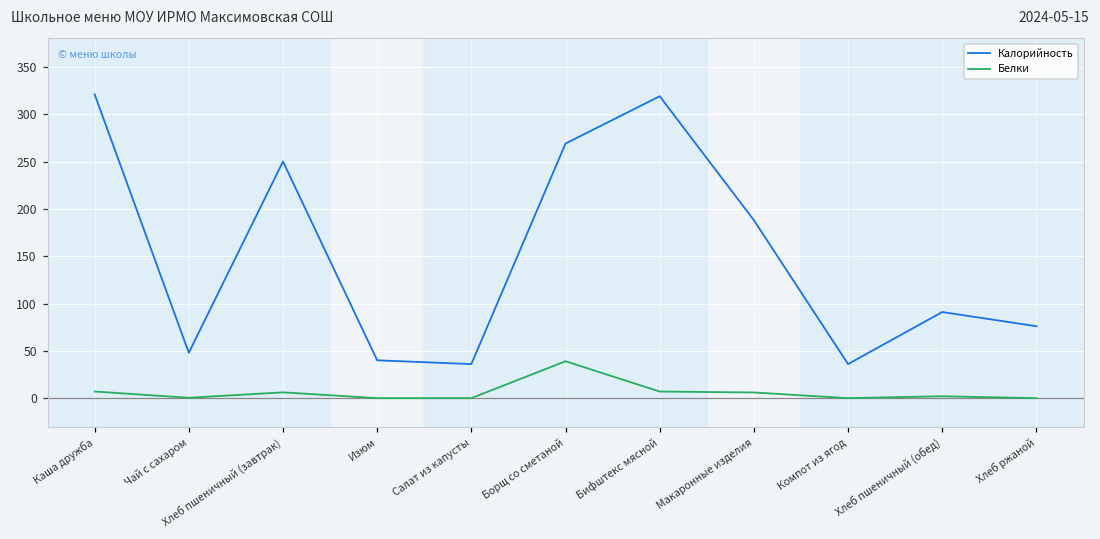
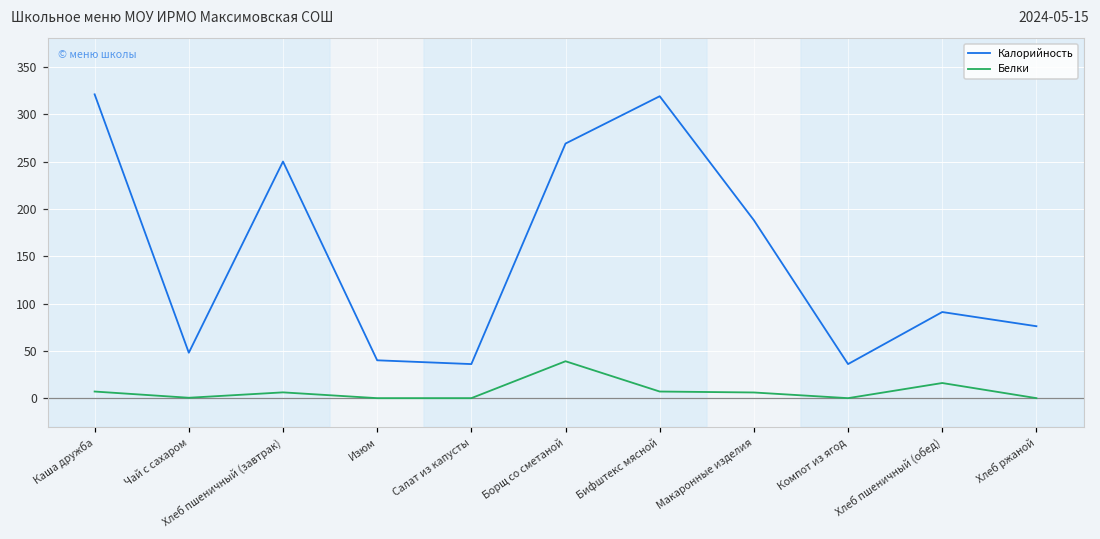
Белки, Хлеб пшеничный (обед): 0 -> 20
